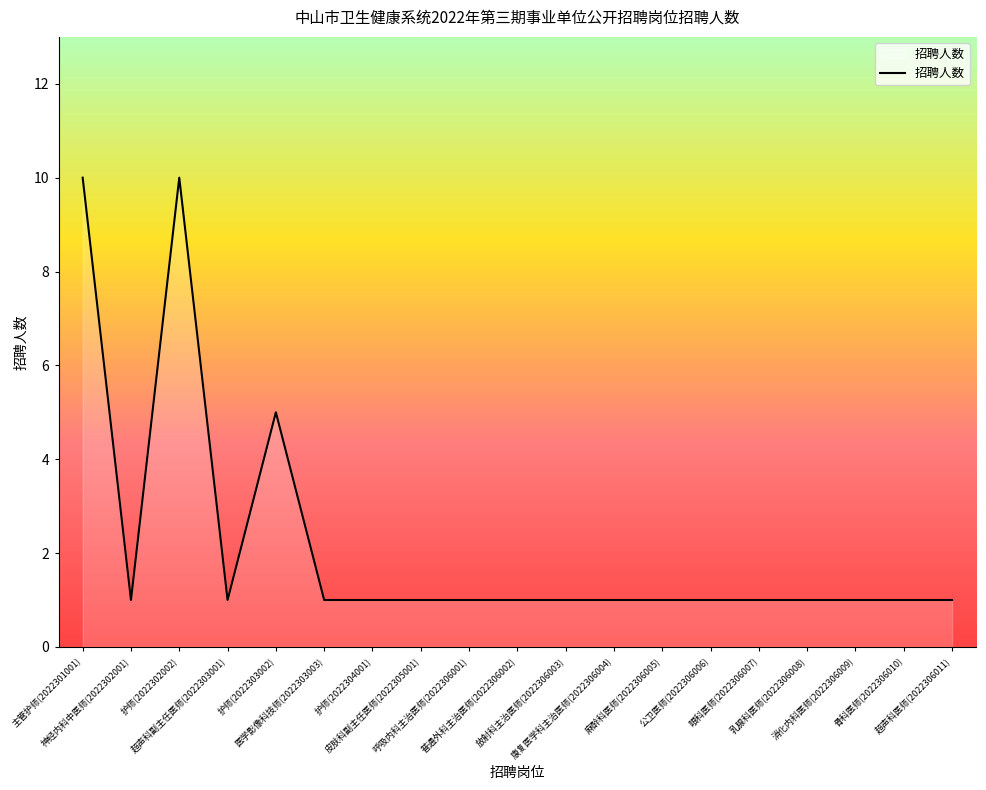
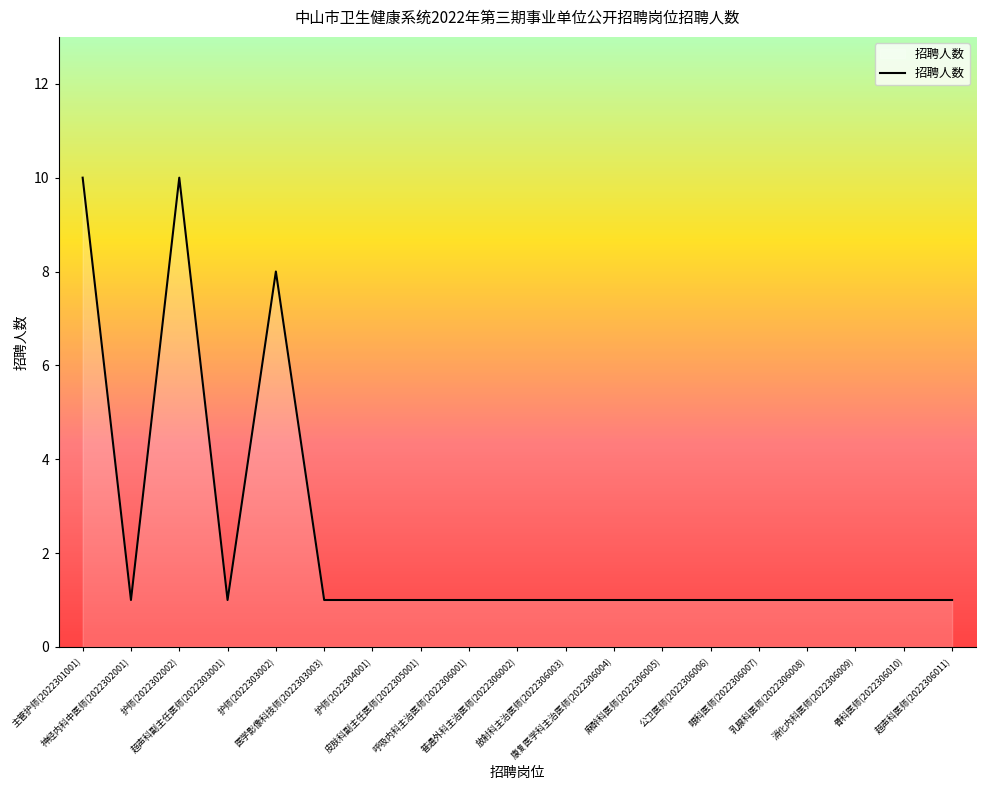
护师(2022303002): 5 -> 8
